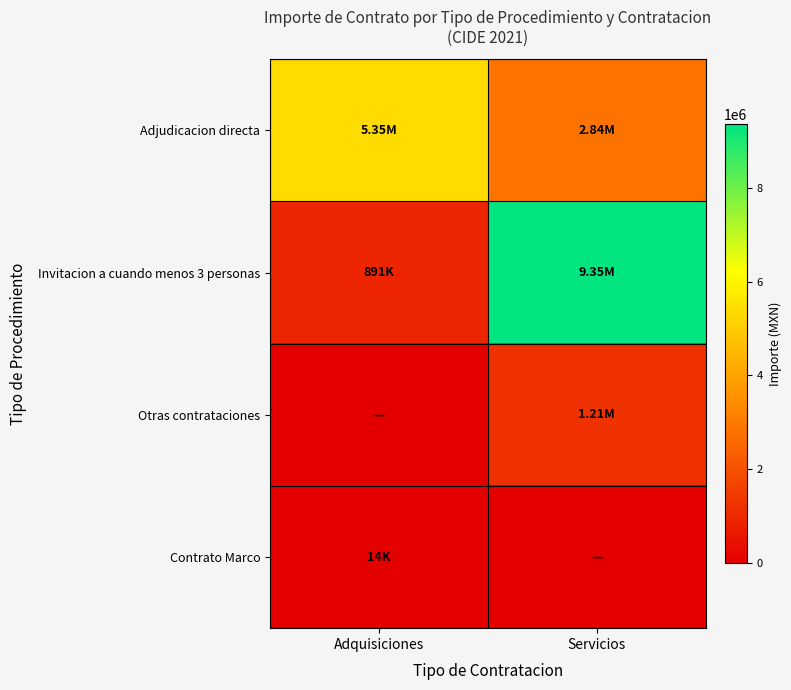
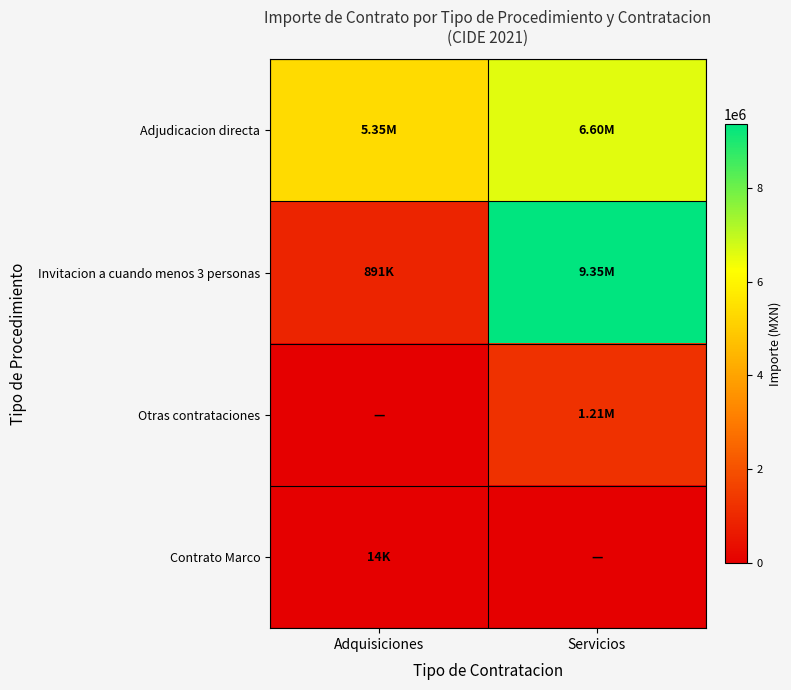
Adjudicacion directa, Servicios: 2.84M -> 6.60M
